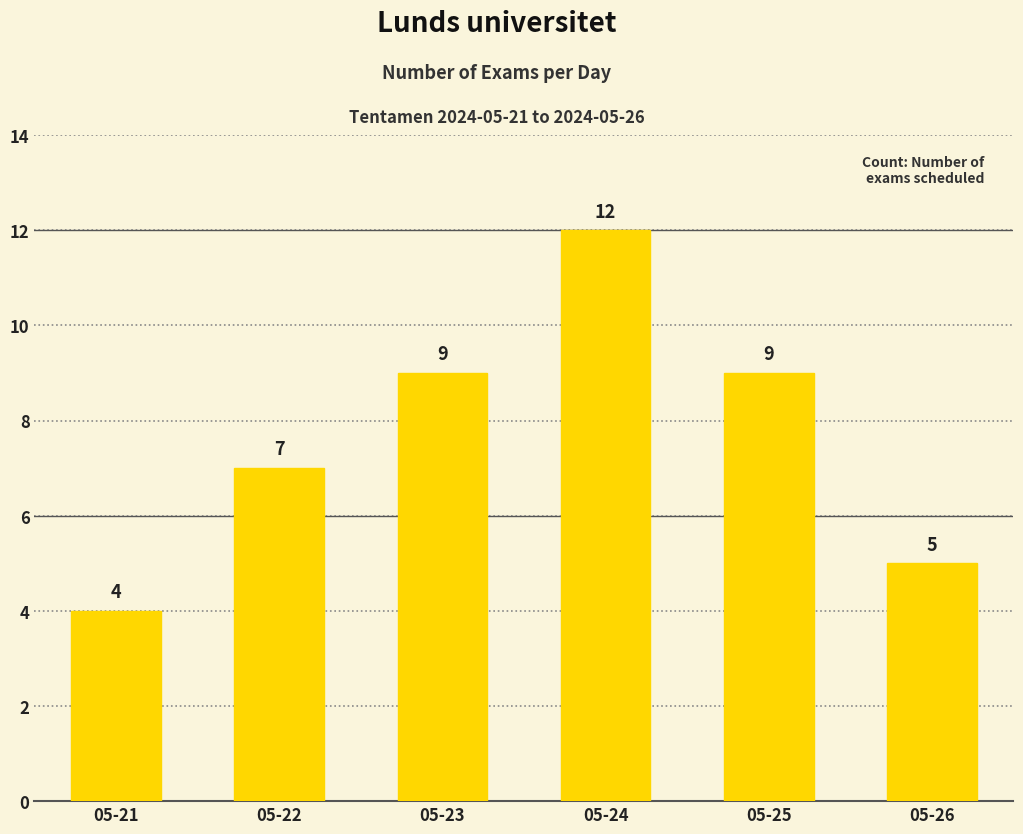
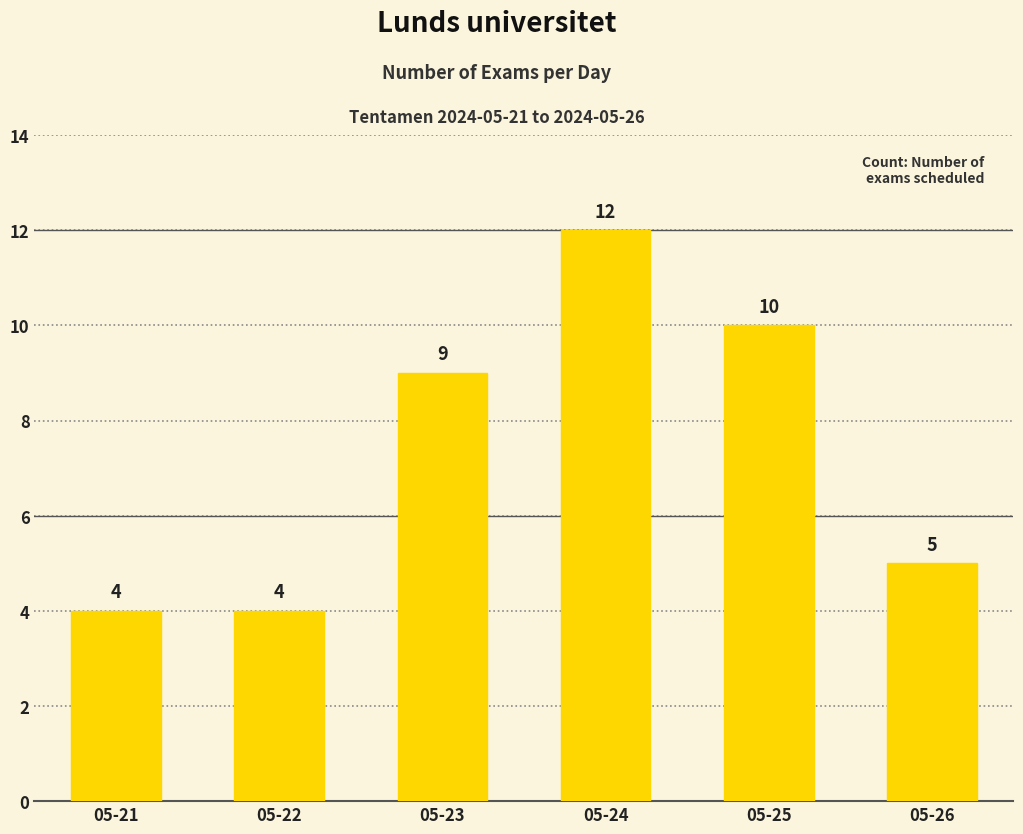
05-22: 7 -> 4
05-25: 9 -> 10
